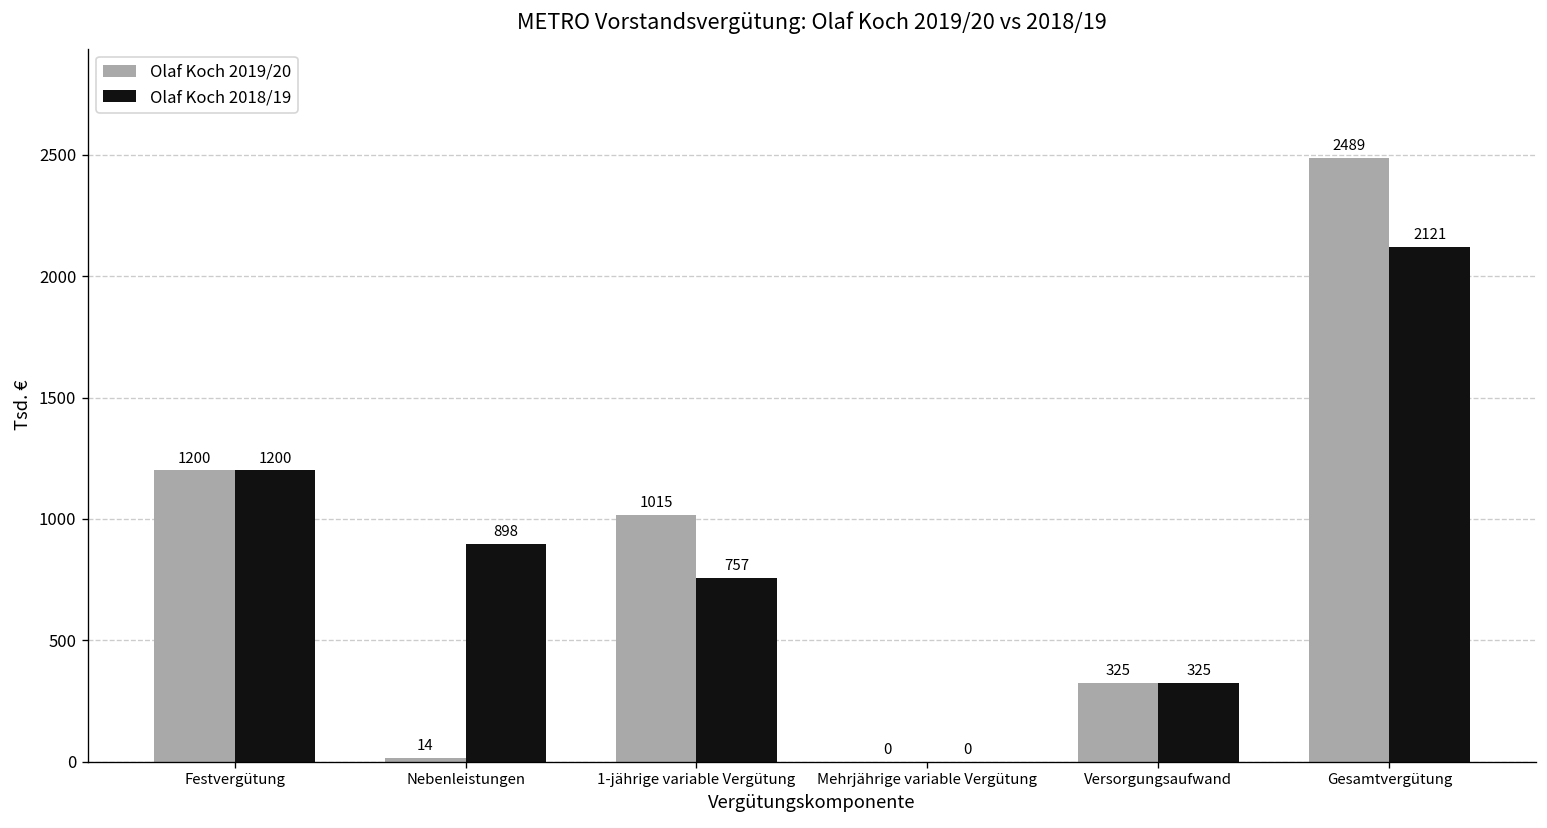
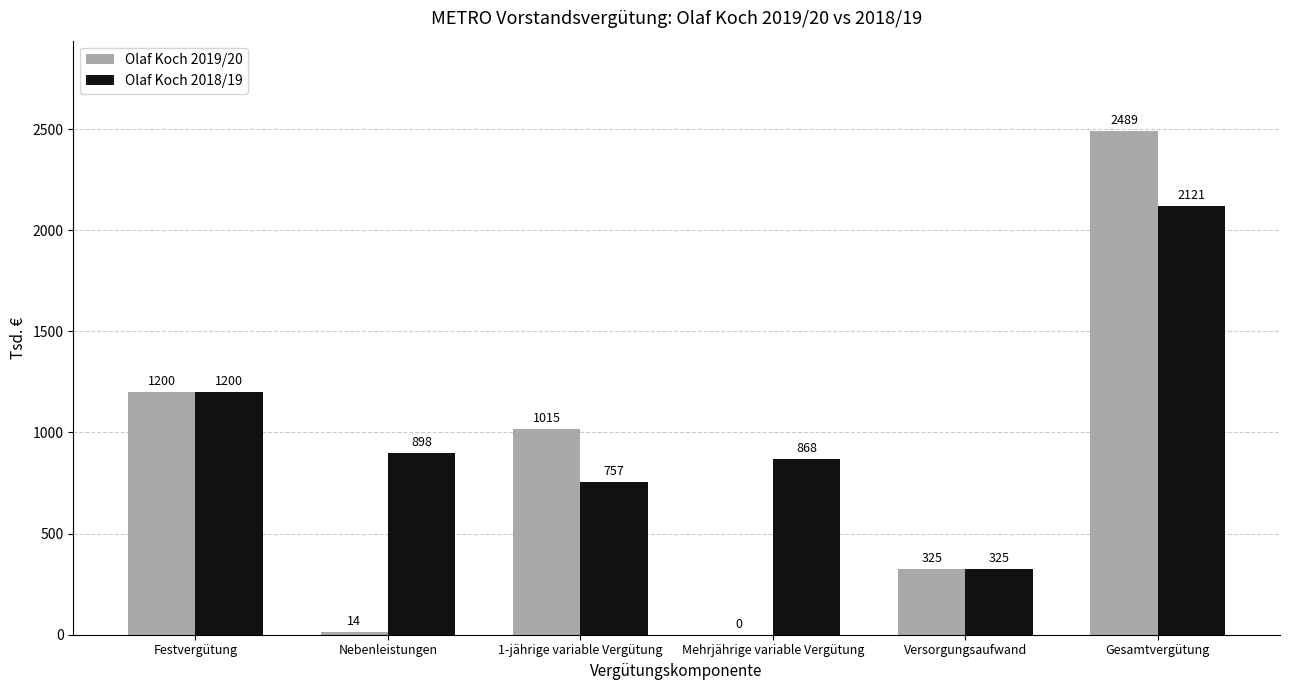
Olaf Koch 2018/19, Mehrjährige variable Vergütung: 0 -> 868
